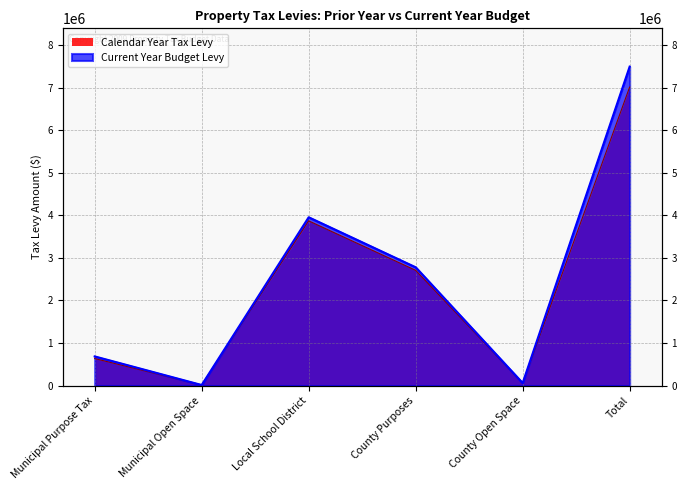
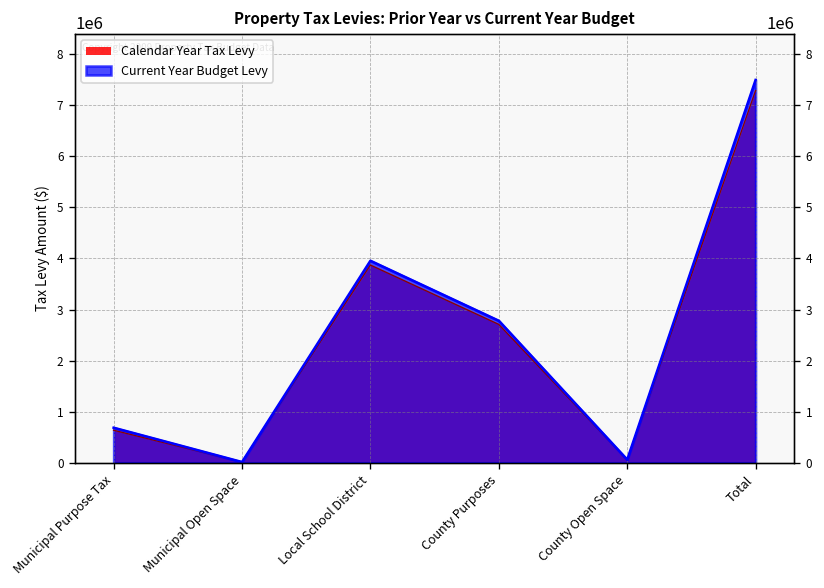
Calendar Year Tax Levy, Total: 7000000 -> 7300000
